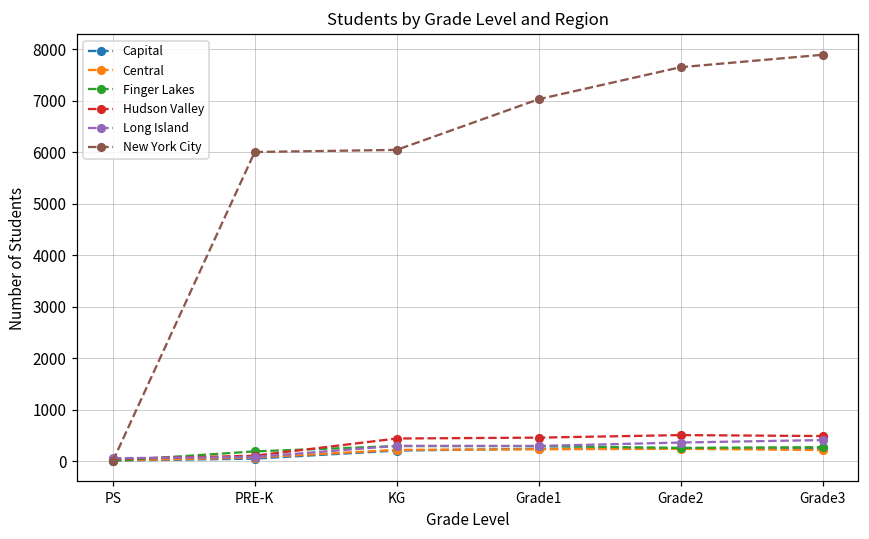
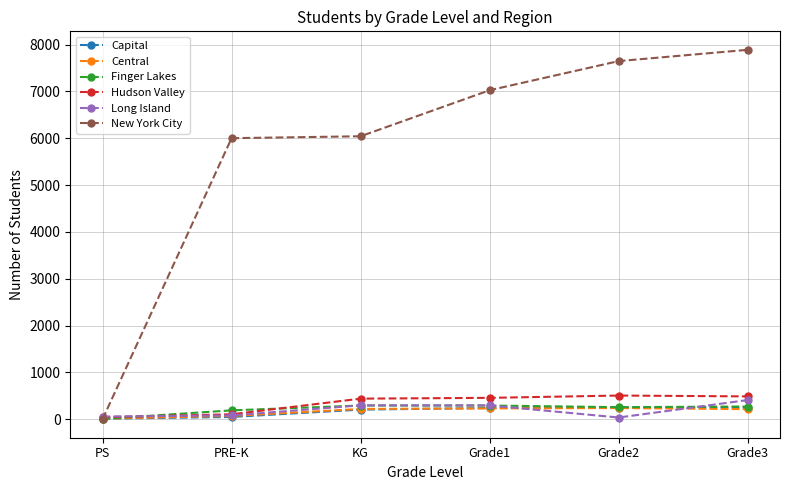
Long Island, Grade2: 400 -> 0
